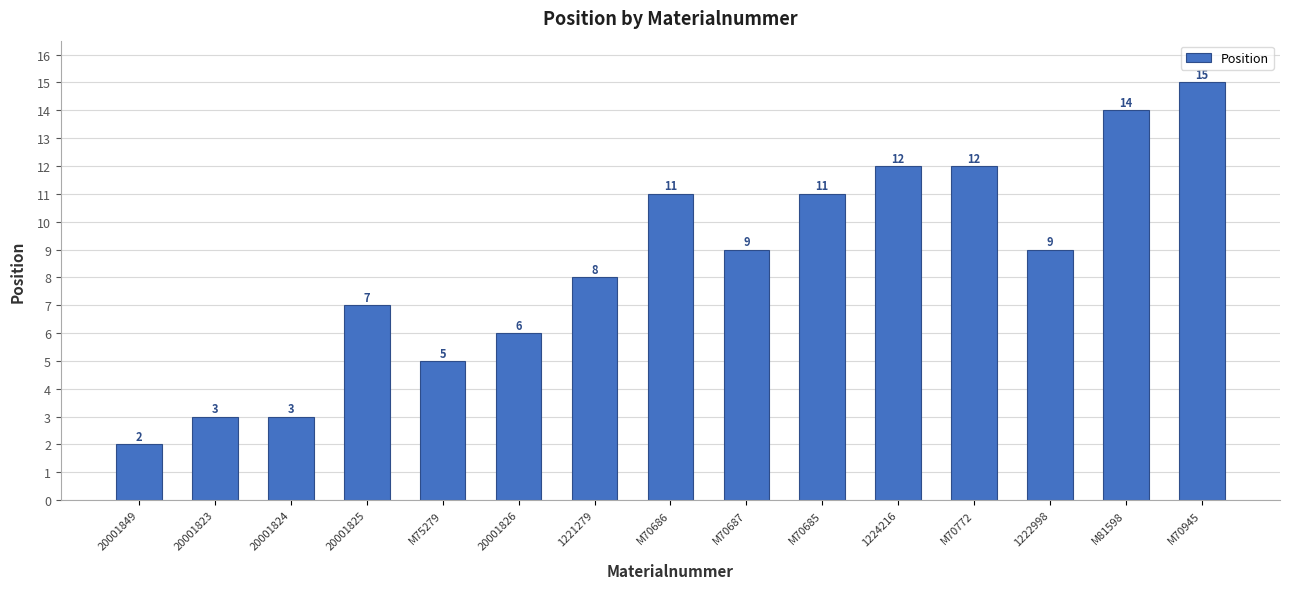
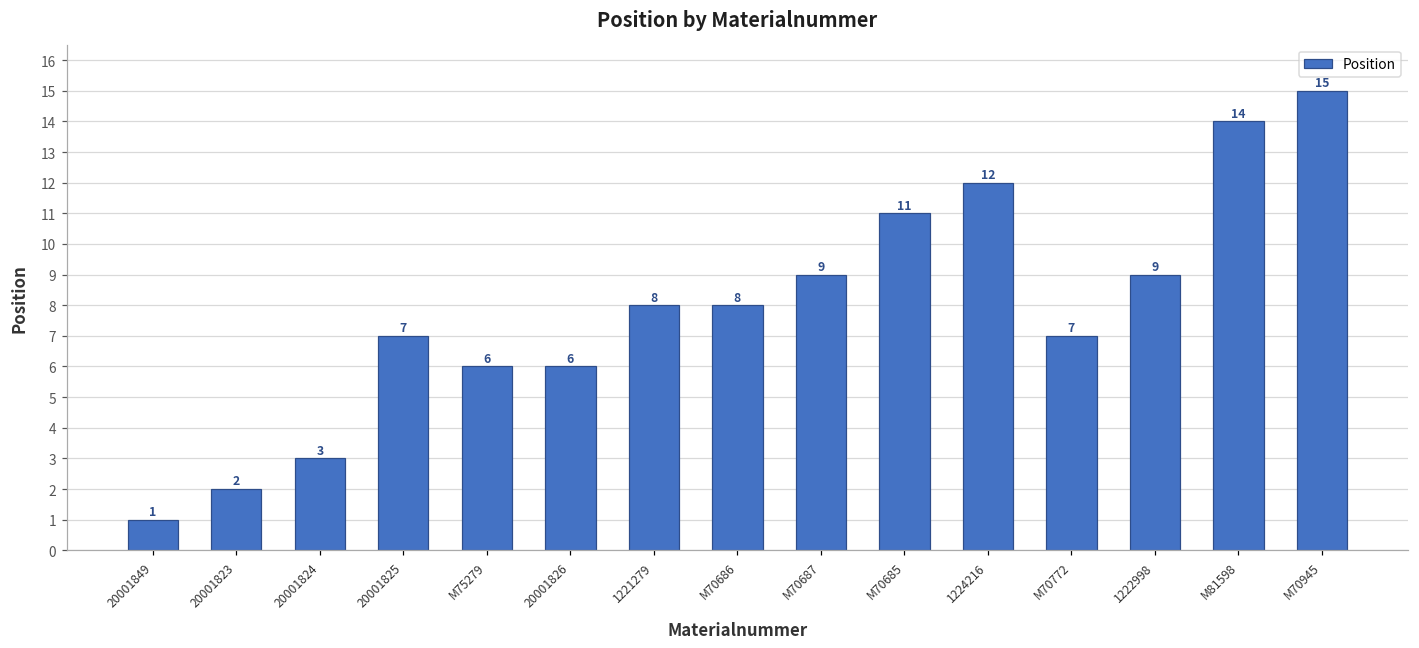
20001849: 2 -> 1
20001823: 3 -> 2
M75279: 5 -> 6
M70686: 11 -> 8
M70772: 12 -> 7
